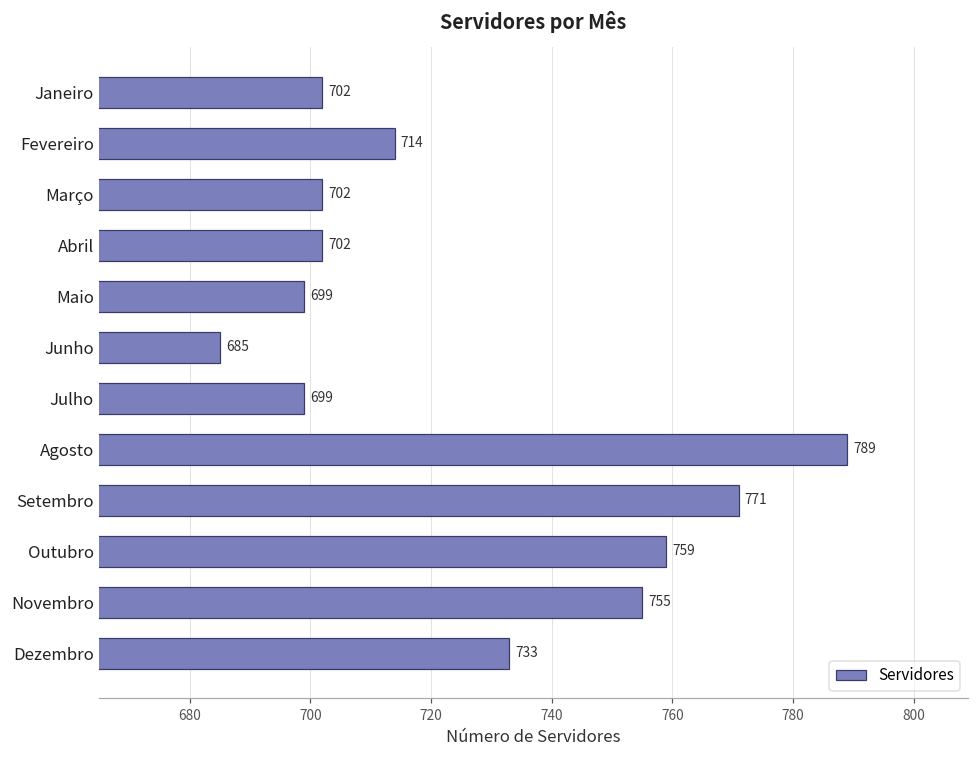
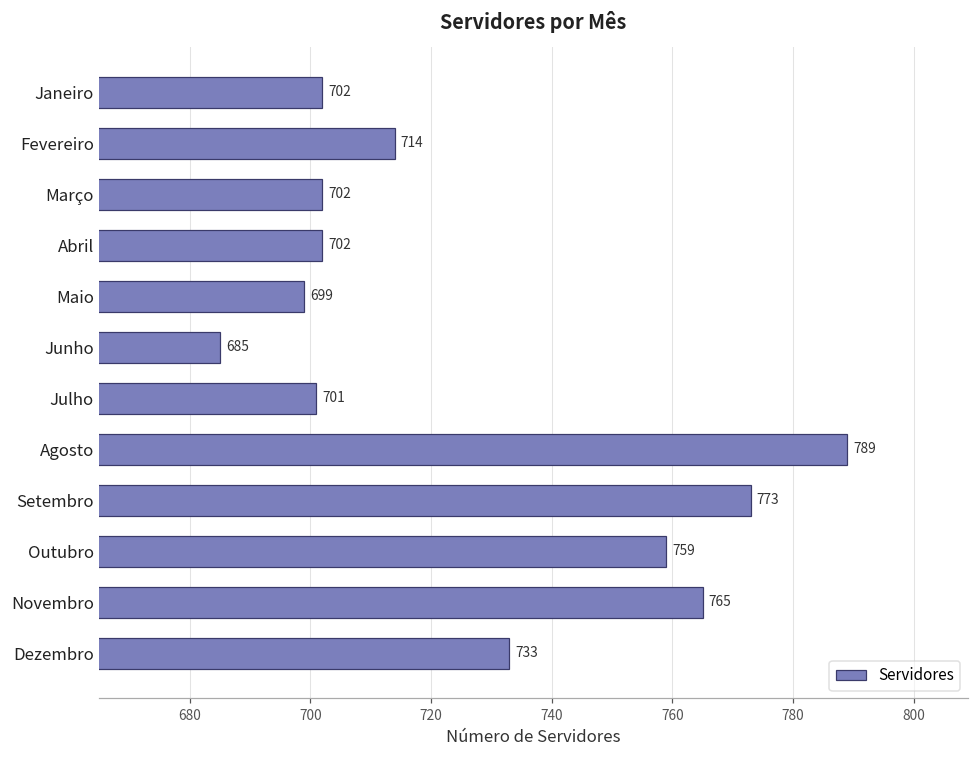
Julho: 699 -> 701
Setembro: 771 -> 773
Novembro: 755 -> 765
